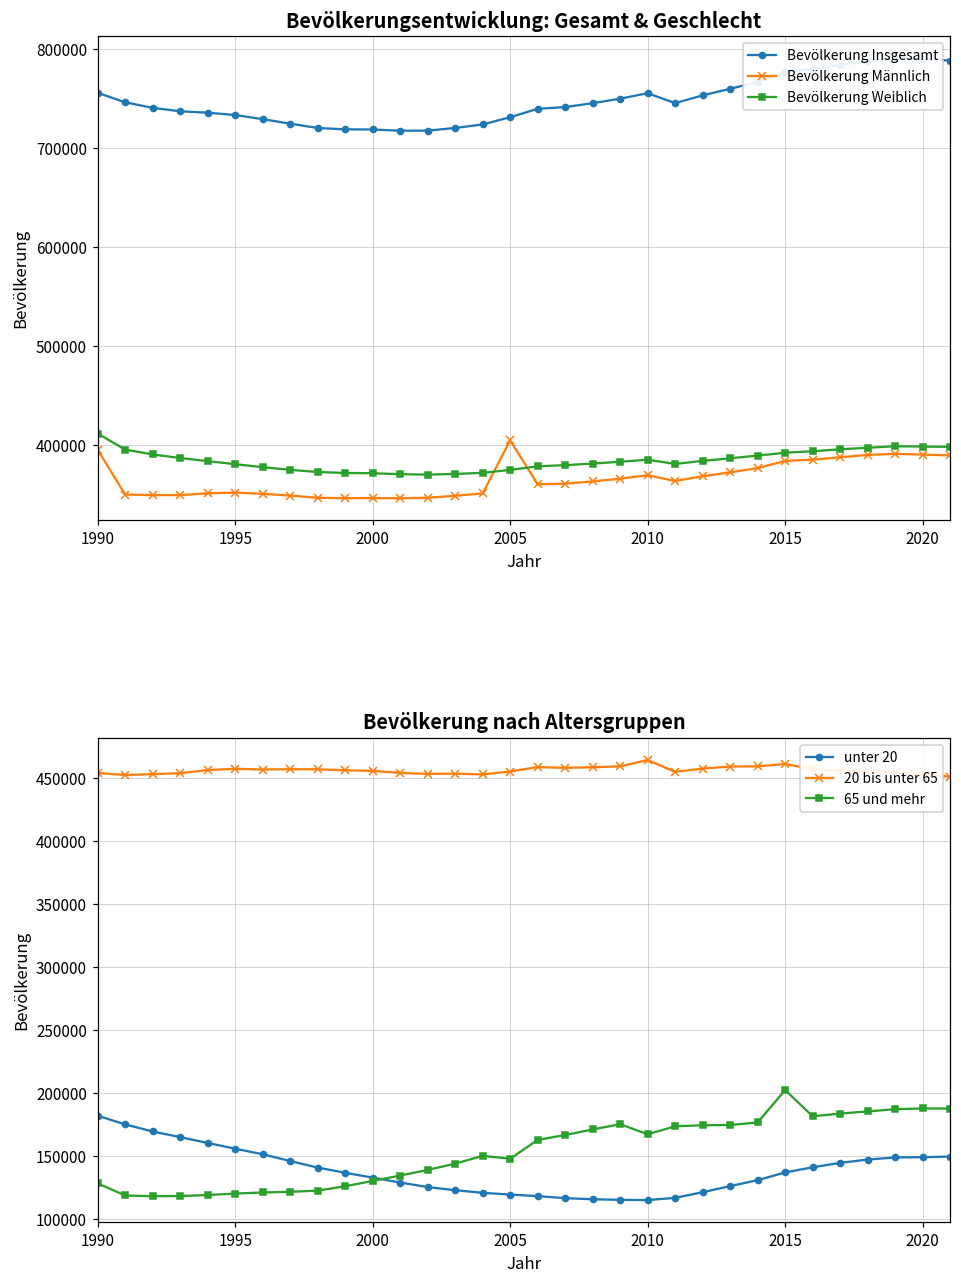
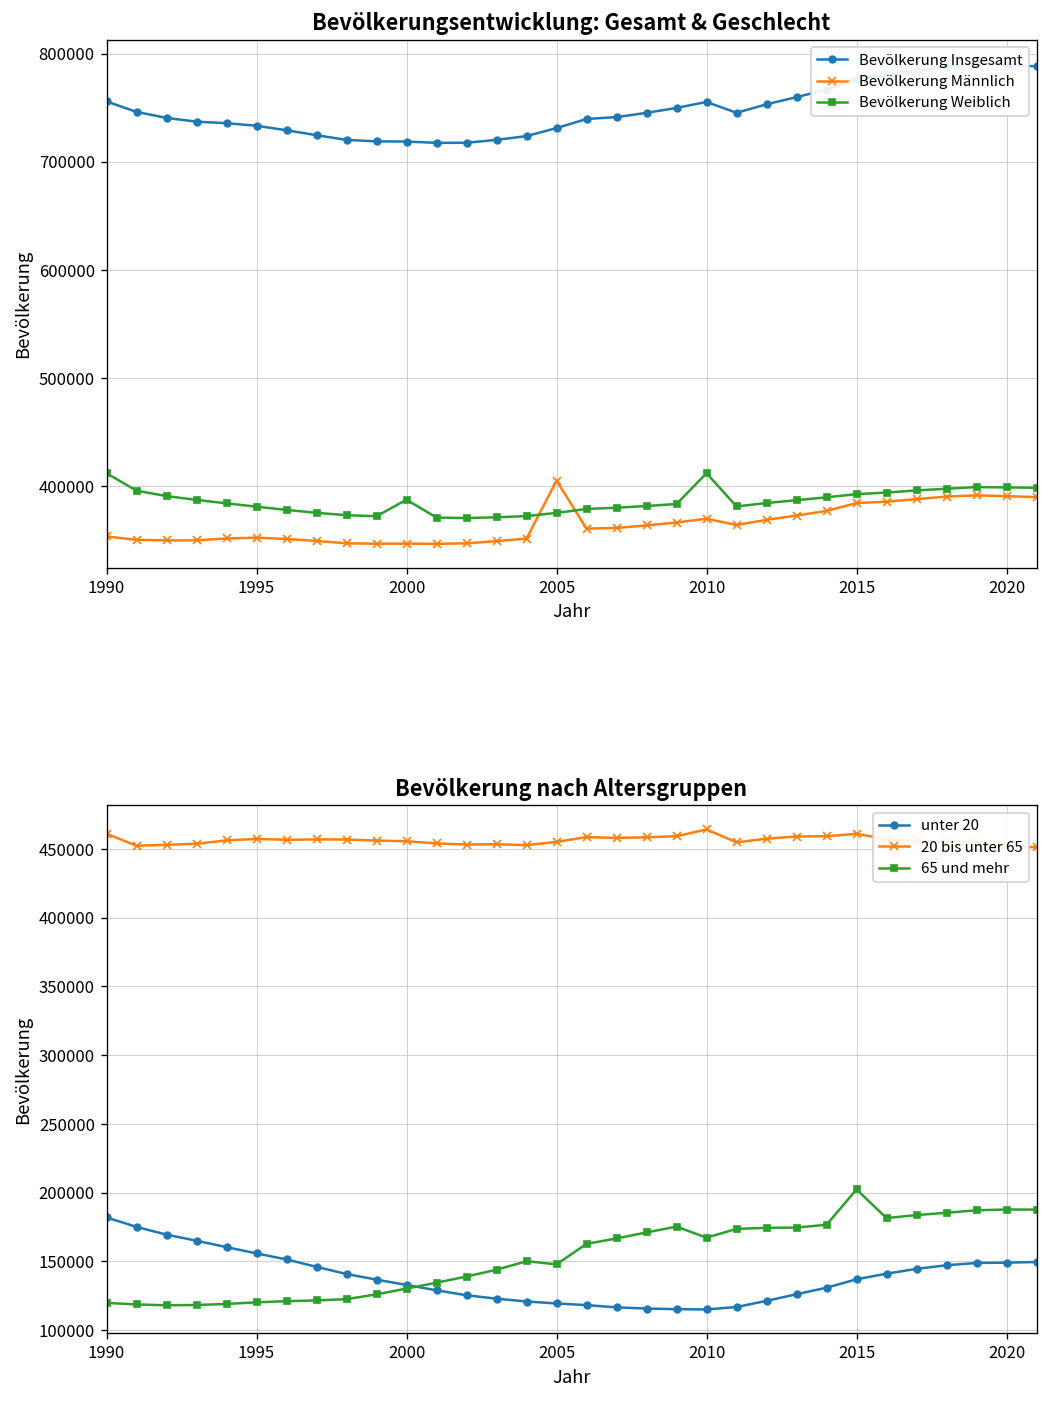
Bevölkerungsentwicklung: Gesamt & Geschlecht, Bevölkerung Männlich, 1990: 400000 -> 350000
Bevölkerungsentwicklung: Gesamt & Geschlecht, Bevölkerung Weiblich, 2000: 370000 -> 390000
Bevölkerungsentwicklung: Gesamt & Geschlecht, Bevölkerung Weiblich, 2010: 390000 -> 410000
Bevölkerung nach Altersgruppen, 20 bis unter 65, 1990: 454000 -> 461000
Bevölkerung nach Altersgruppen, 65 und mehr, 1990: 128000 -> 120000
